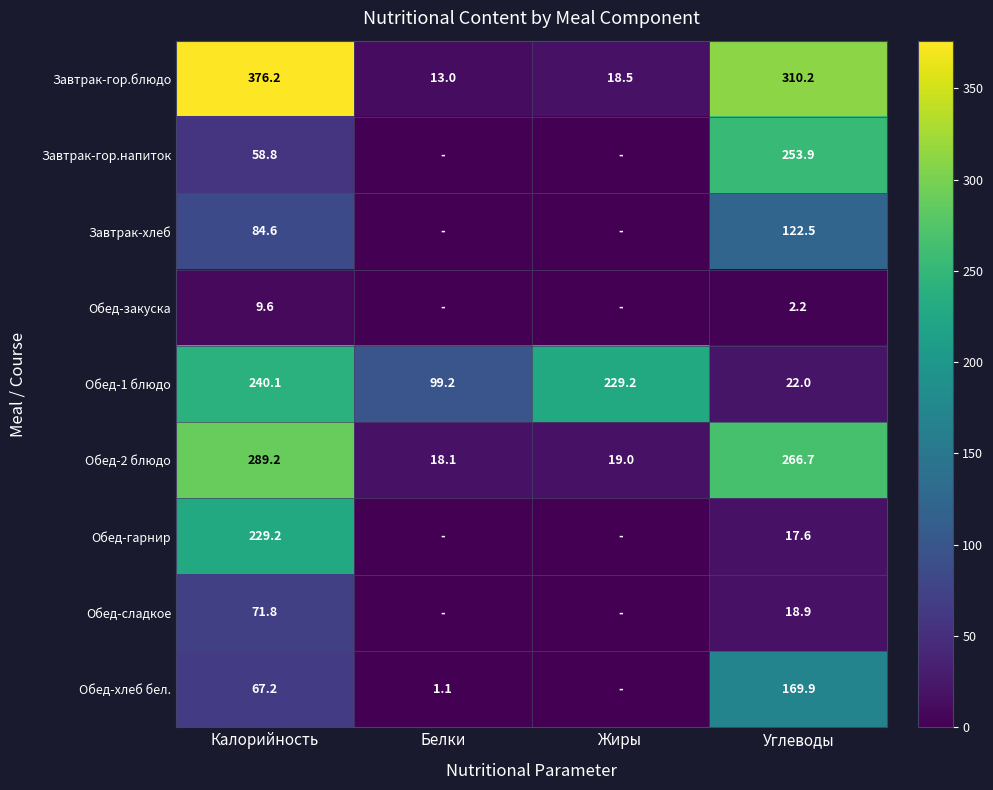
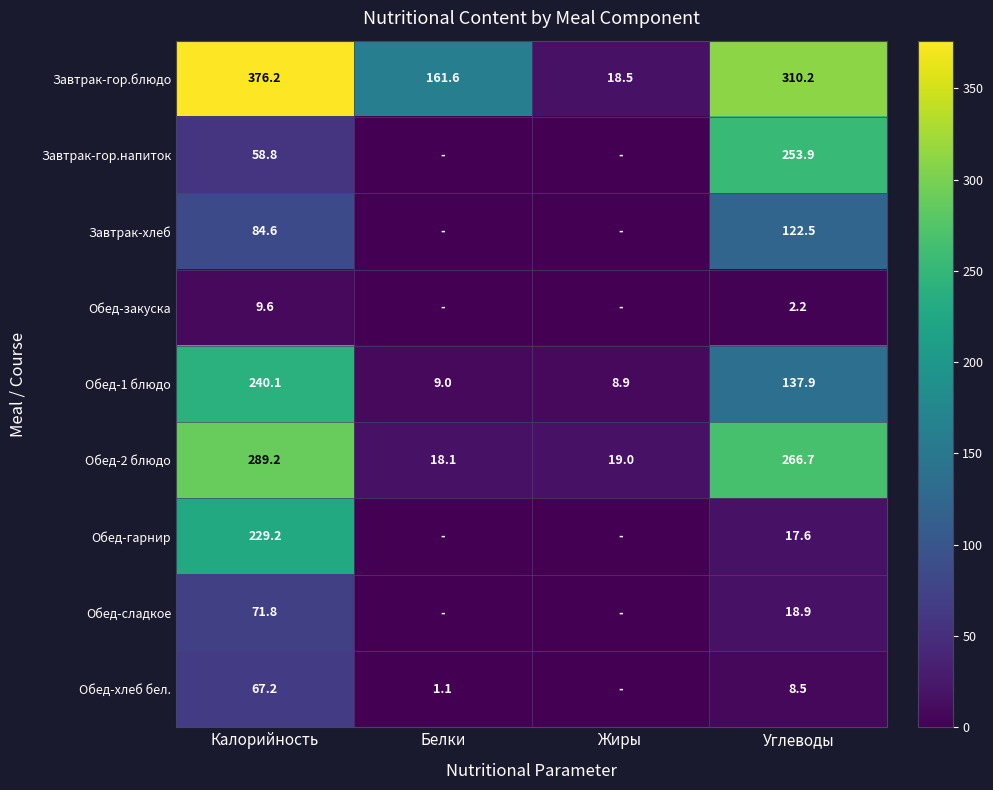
Завтрак-гор.блюдо, Белки: 13.0 -> 161.6
Обед-1 блюдо, Белки: 99.2 -> 9.0
Обед-1 блюдо, Жиры: 229.2 -> 8.9
Обед-1 блюдо, Углеводы: 22.0 -> 137.9
Обед-хлеб бел., Углеводы: 169.9 -> 8.5
